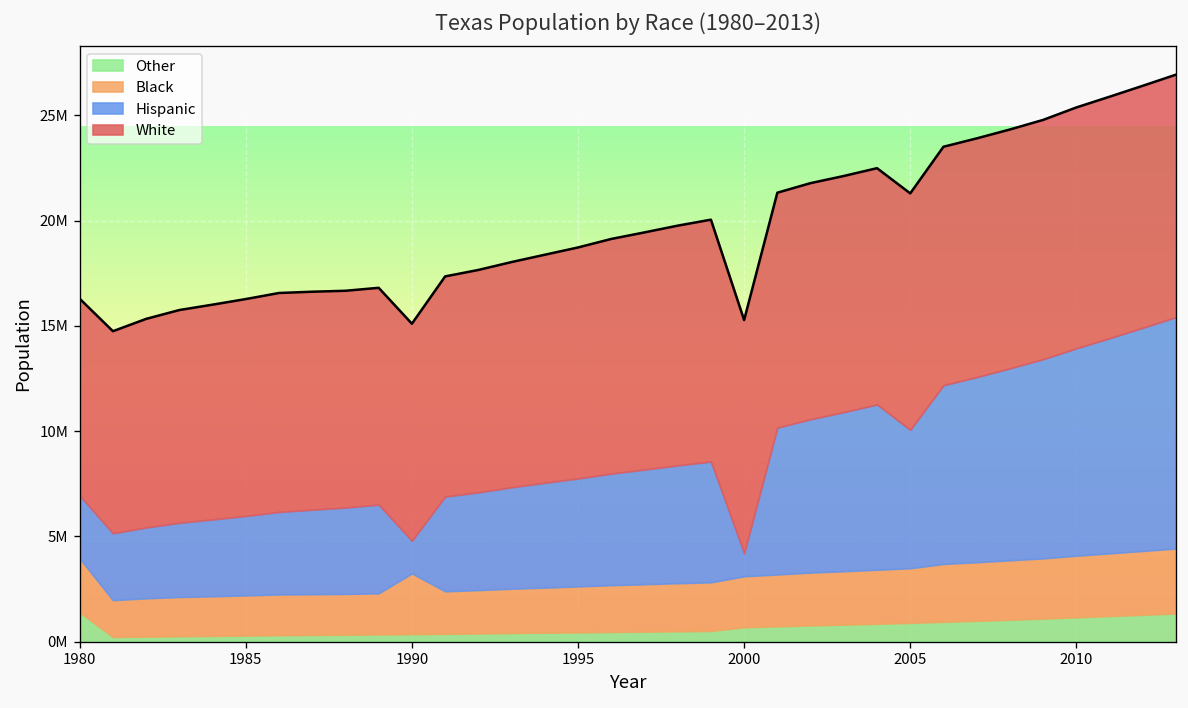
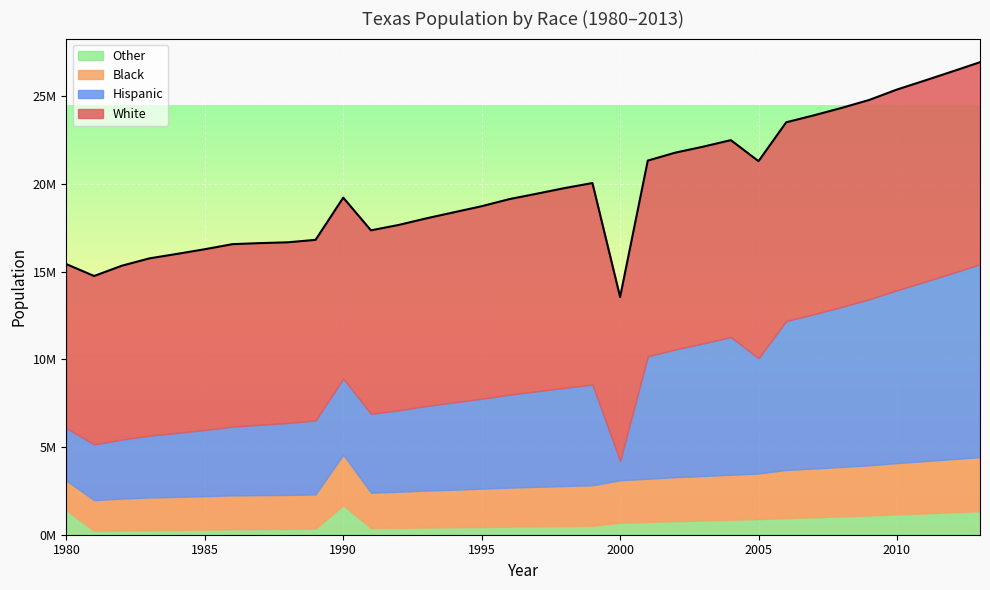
Black, 1980: 2600000 -> 1700000
Other, 1990: 400000 -> 1700000
Hispanic, 1990: 1500000 -> 4300000
White, 2000: 11100000 -> 9300000
